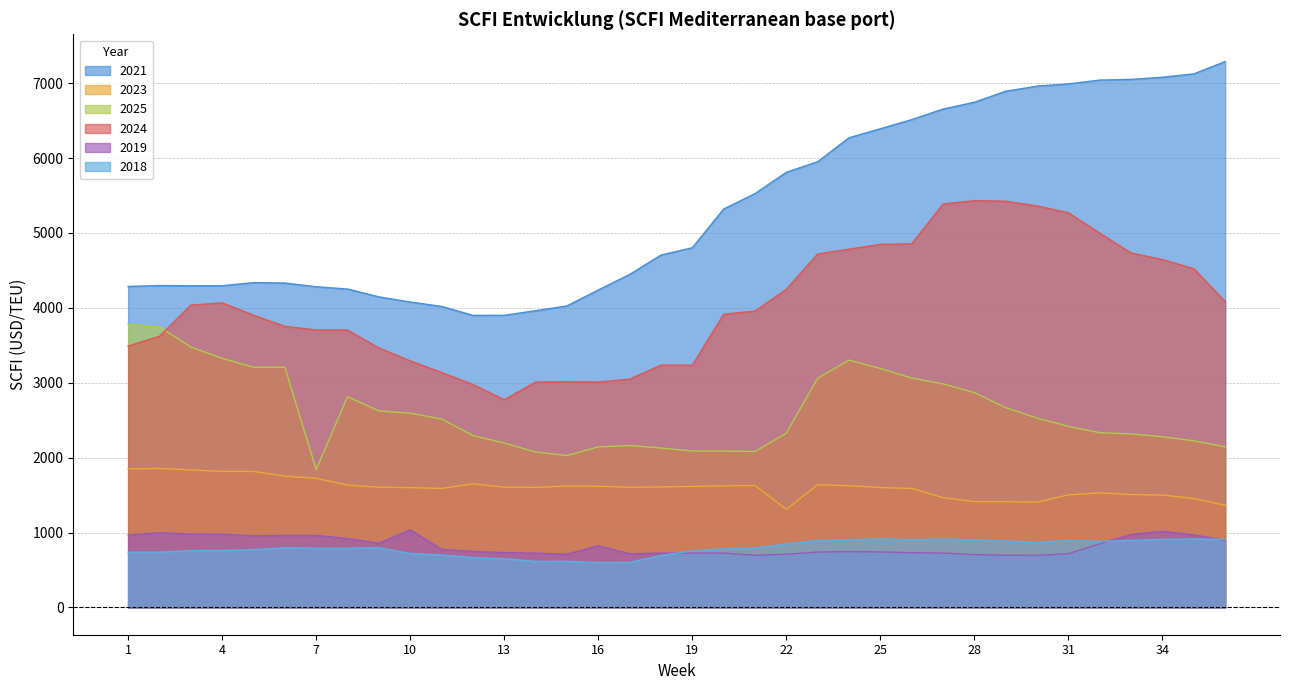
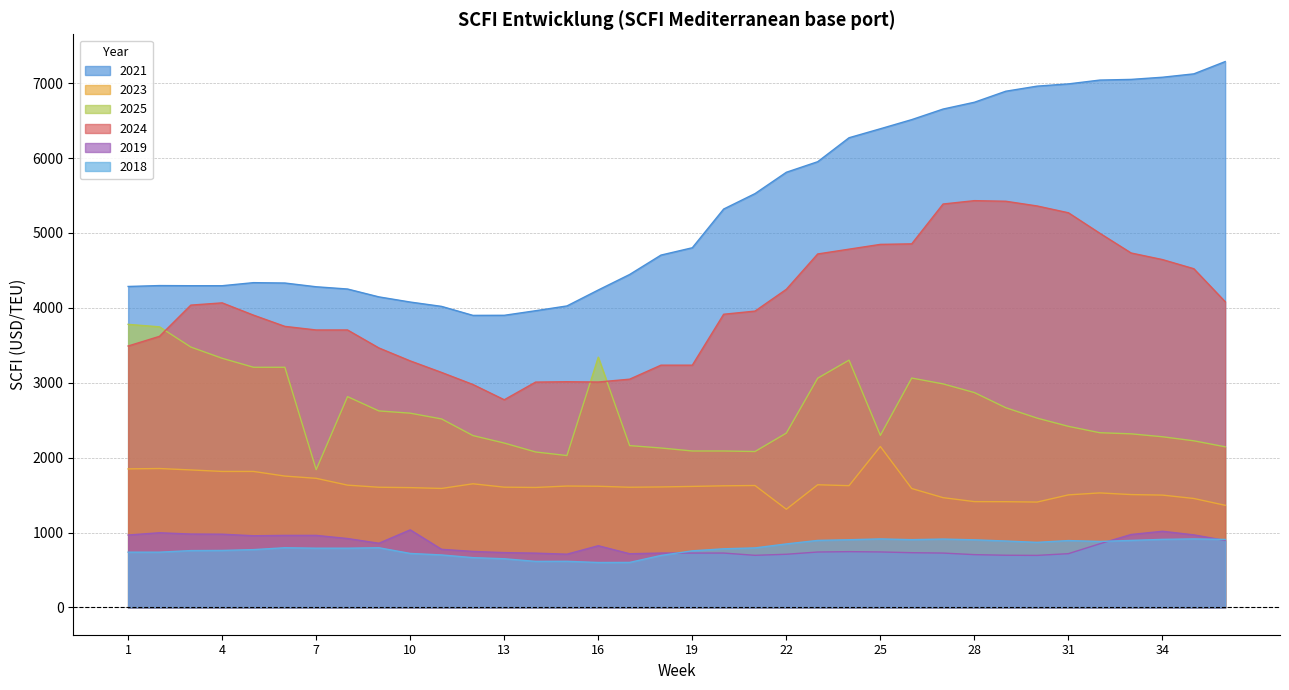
2025, 16: 2100 -> 3300
2023, 25: 1600 -> 2100
2025, 25: 3200 -> 2300
